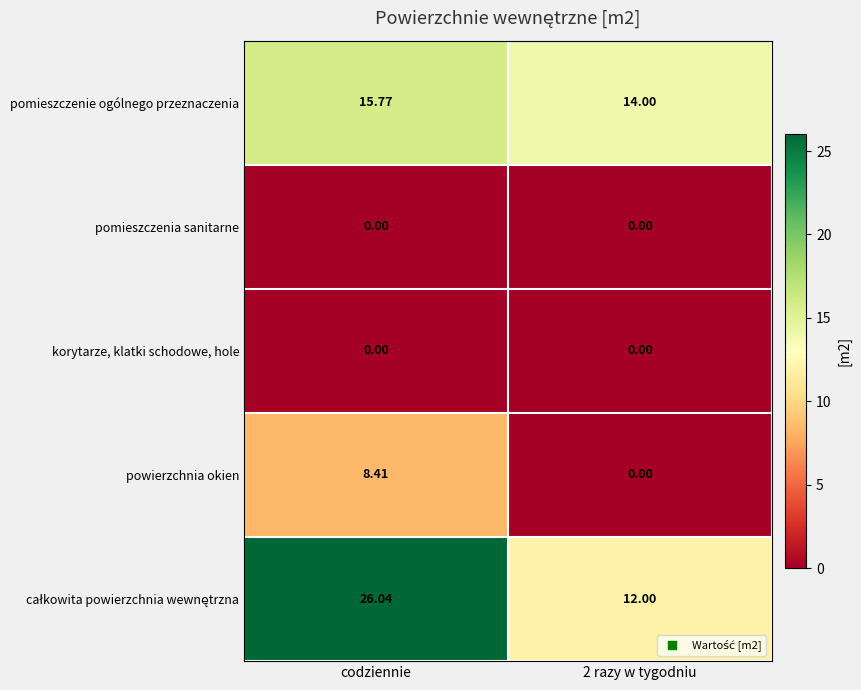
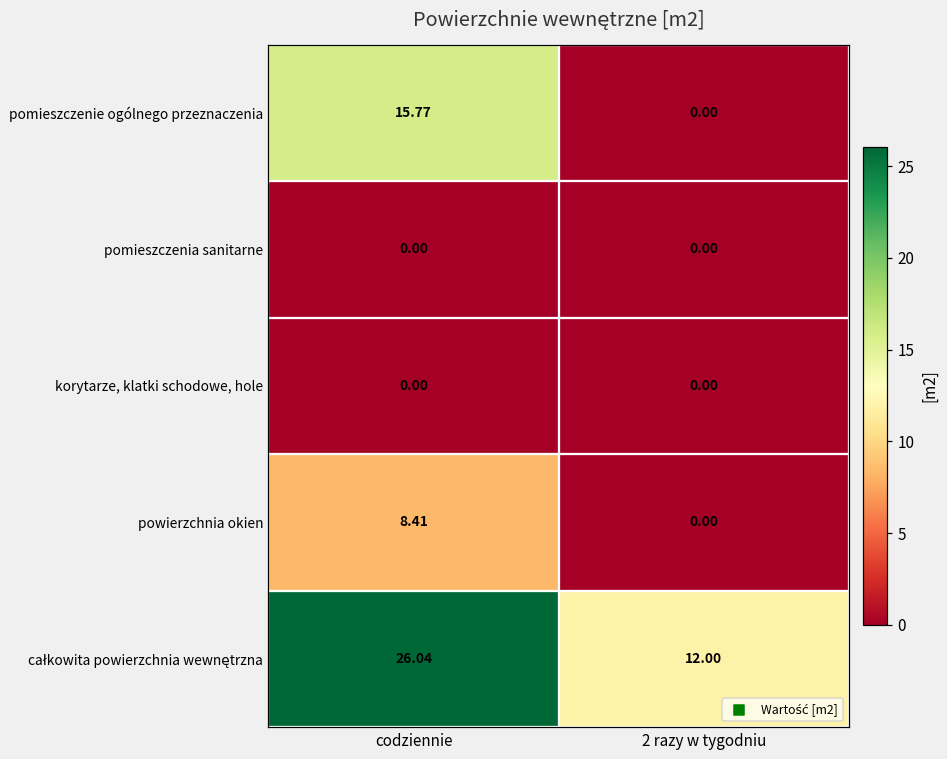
pomieszczenie ogólnego przeznaczenia, 2 razy w tygodniu: 14.00 -> 0.00
